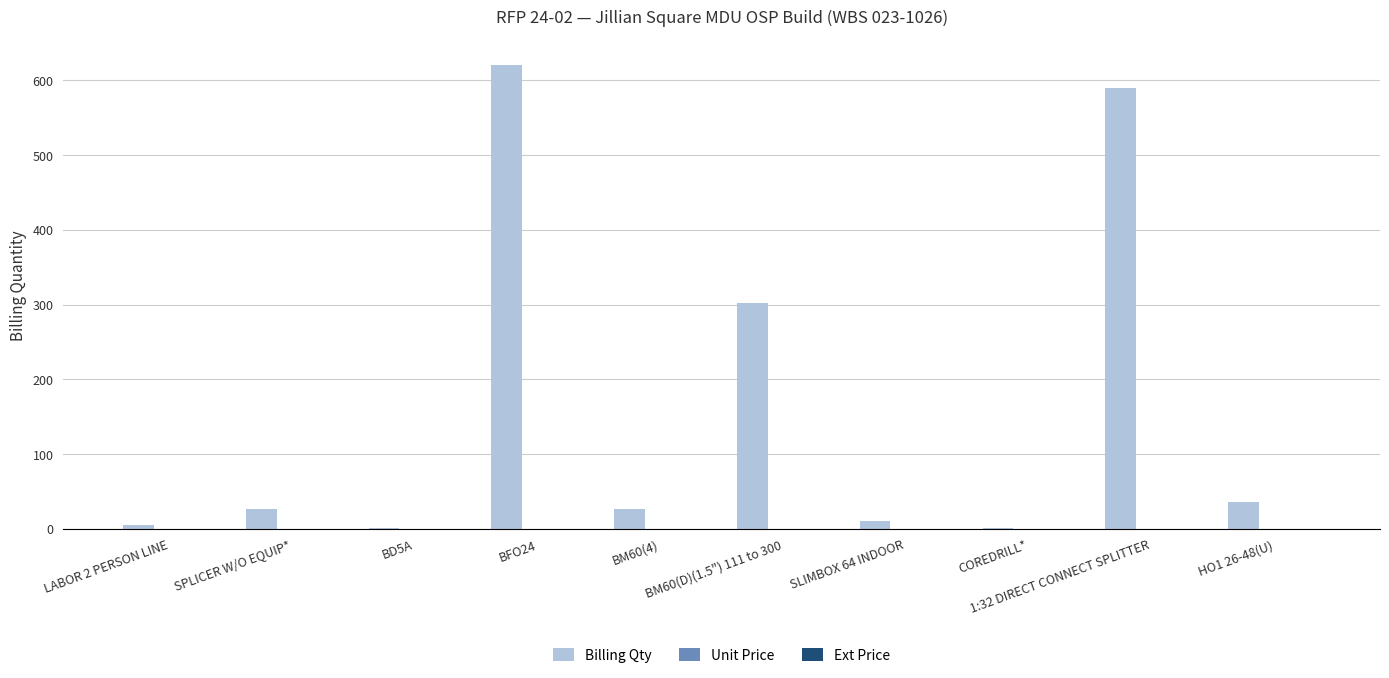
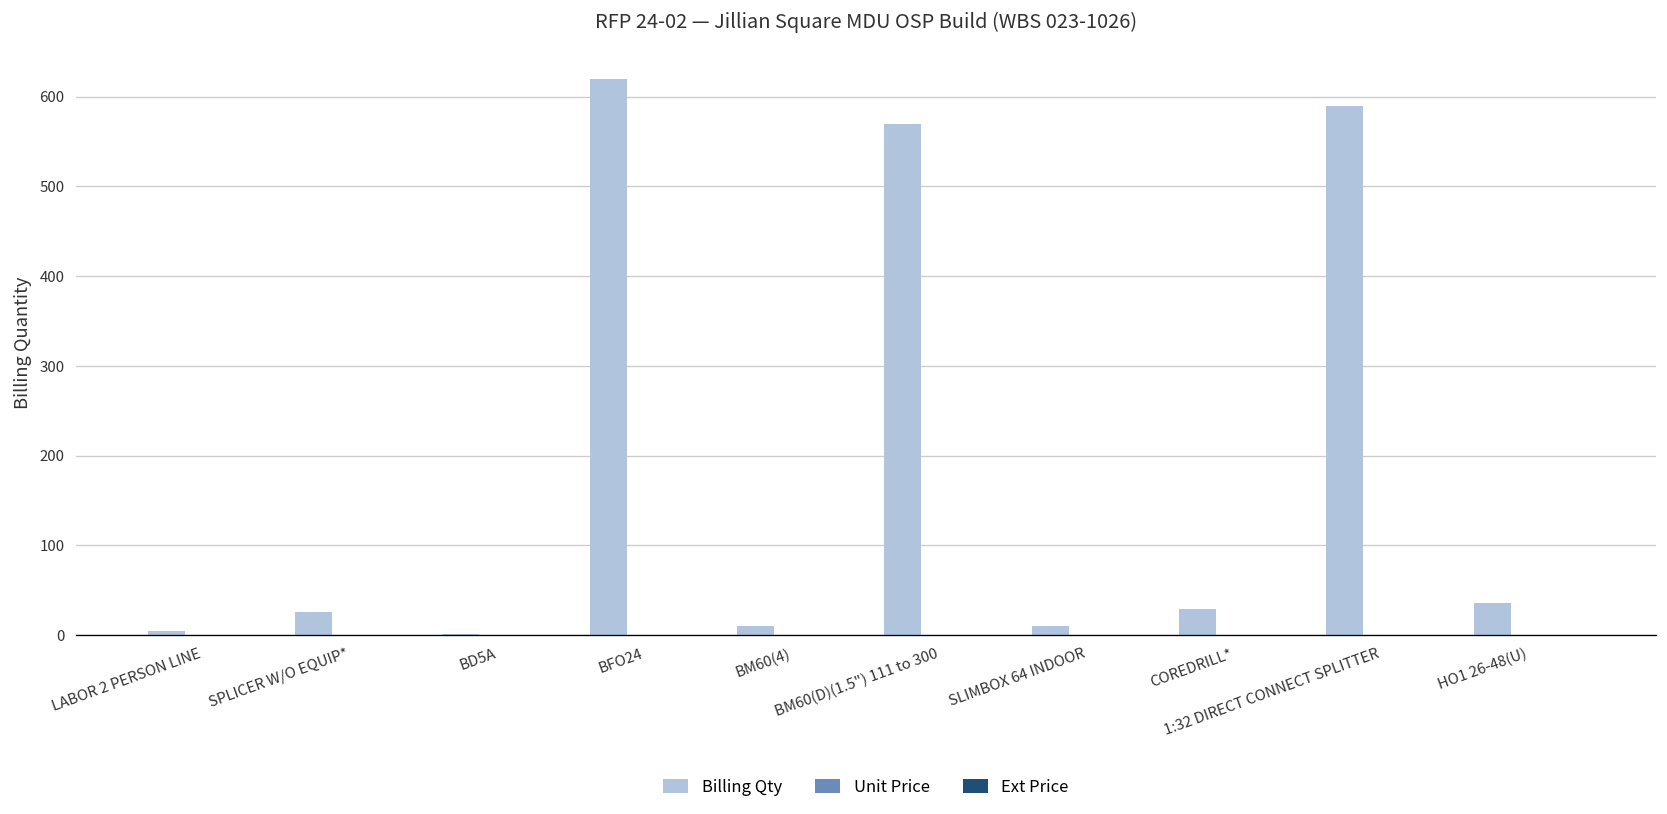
Billing Qty, BM60(4): 30 -> 10
Billing Qty, BM60(D)(1.5") 111 to 300: 300 -> 570
Billing Qty, COREDRILL*: 0 -> 30
